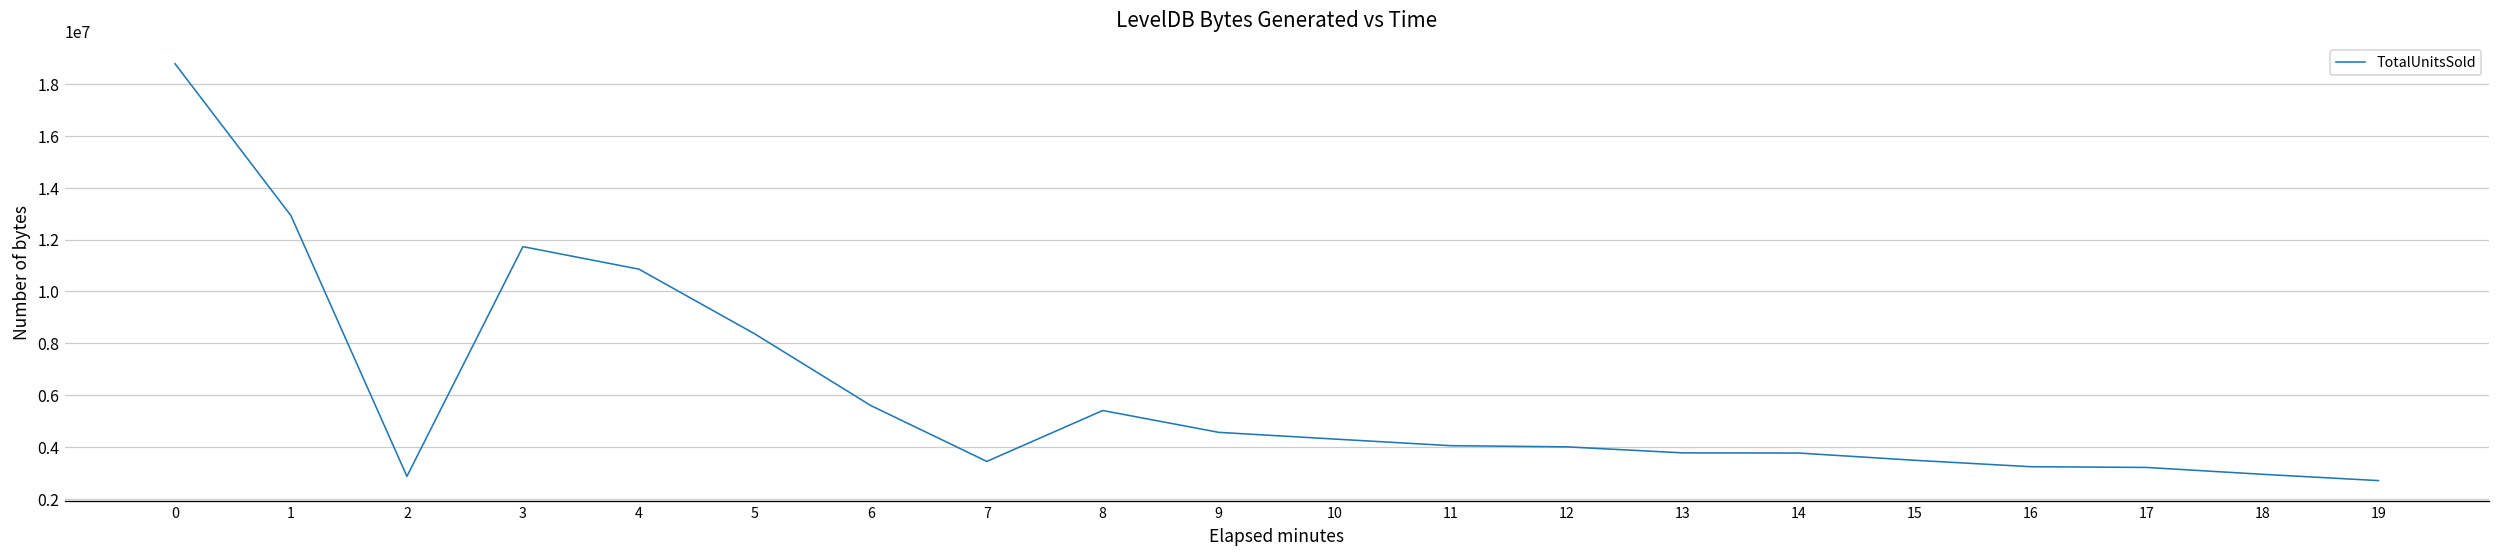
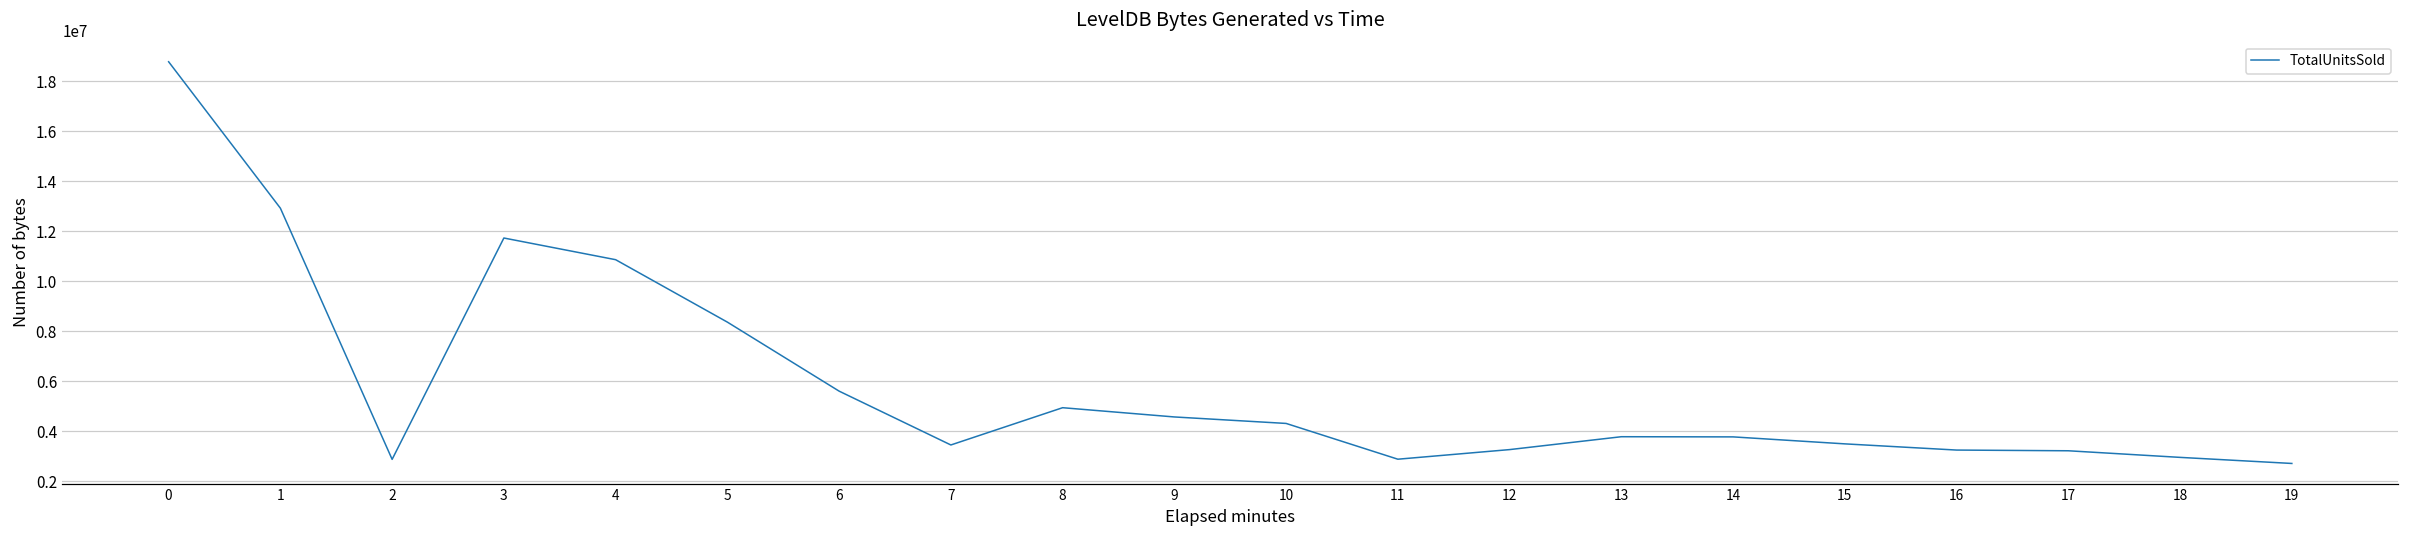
8: 5400000 -> 4900000
11: 4100000 -> 2900000
12: 4000000 -> 3300000
